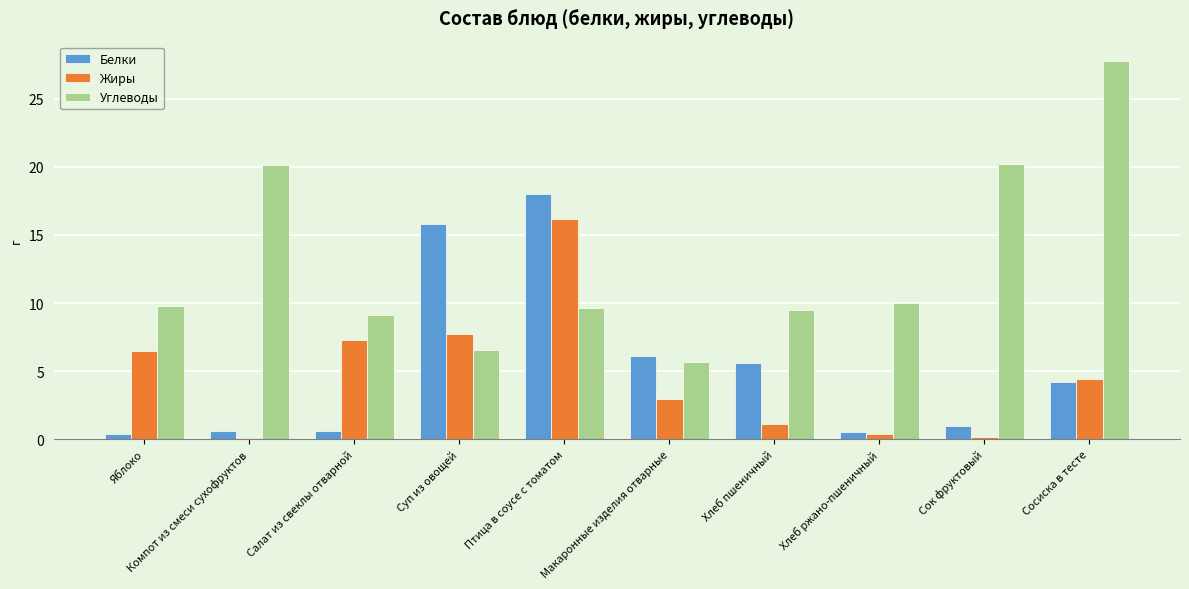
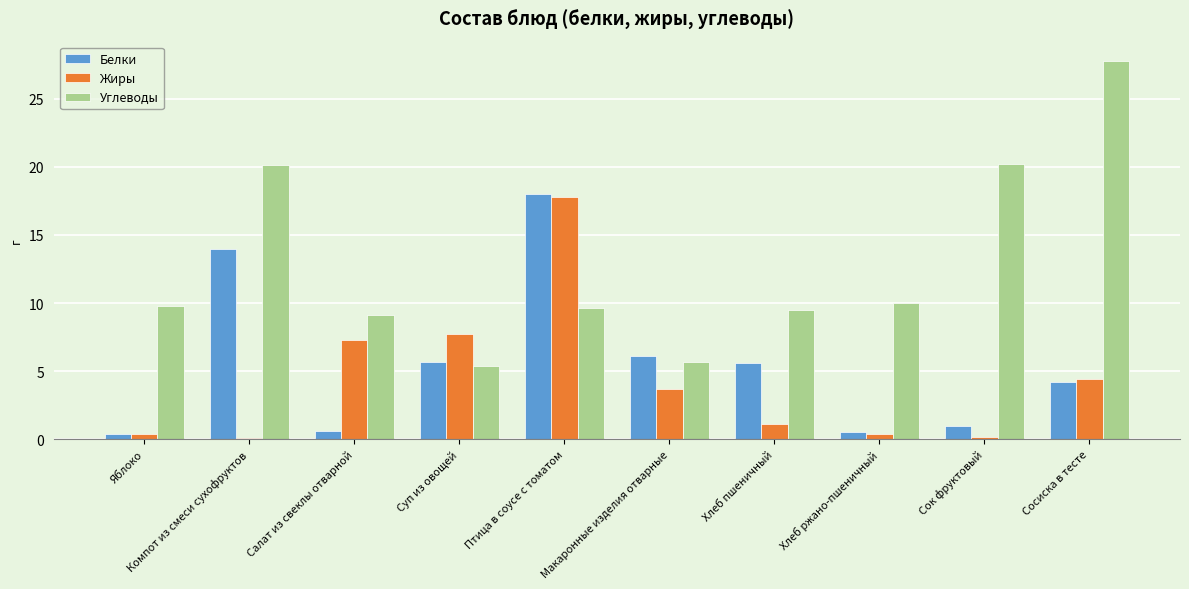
Жиры, Яблоко: 6.5 -> 0.4
Белки, Компот из смеси сухофруктов: 0.6 -> 14.0
Белки, Суп из овощей: 15.8 -> 5.7
Углеводы, Суп из овощей: 6.5 -> 5.4
Жиры, Птица в соусе с томатом: 16.2 -> 17.8
Жиры, Макаронные изделия отварные: 3.0 -> 3.7
